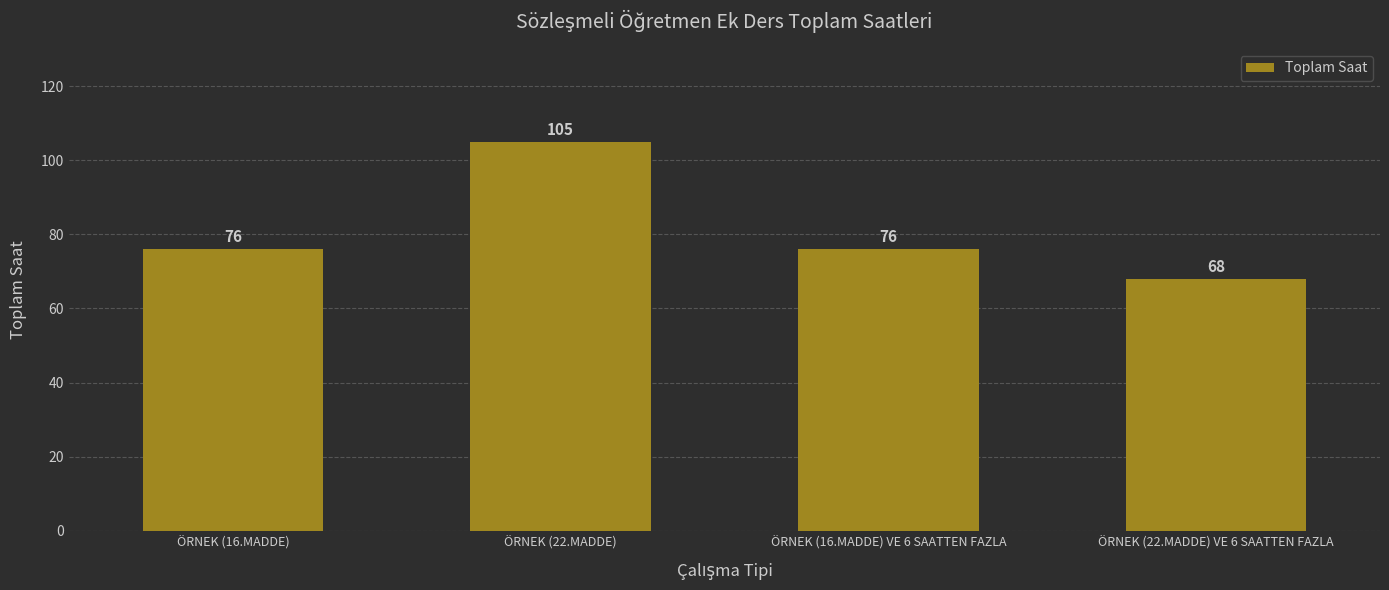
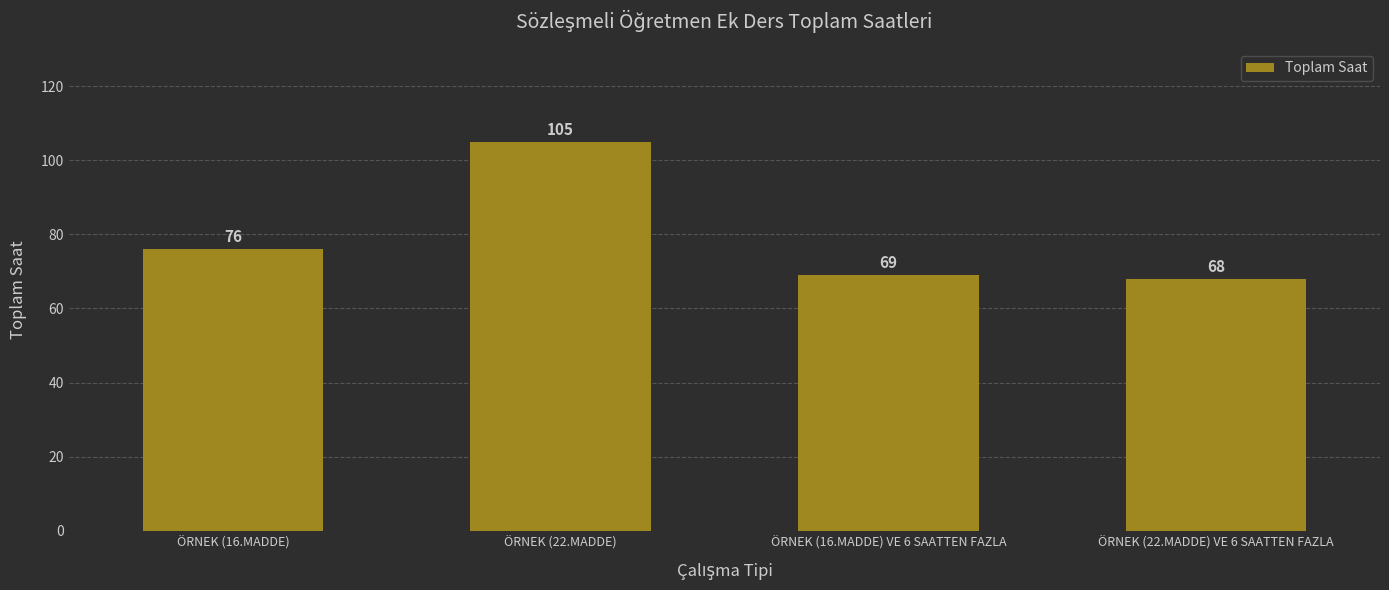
ÖRNEK (16.MADDE) VE 6 SAATTEN FAZLA: 76 -> 69
